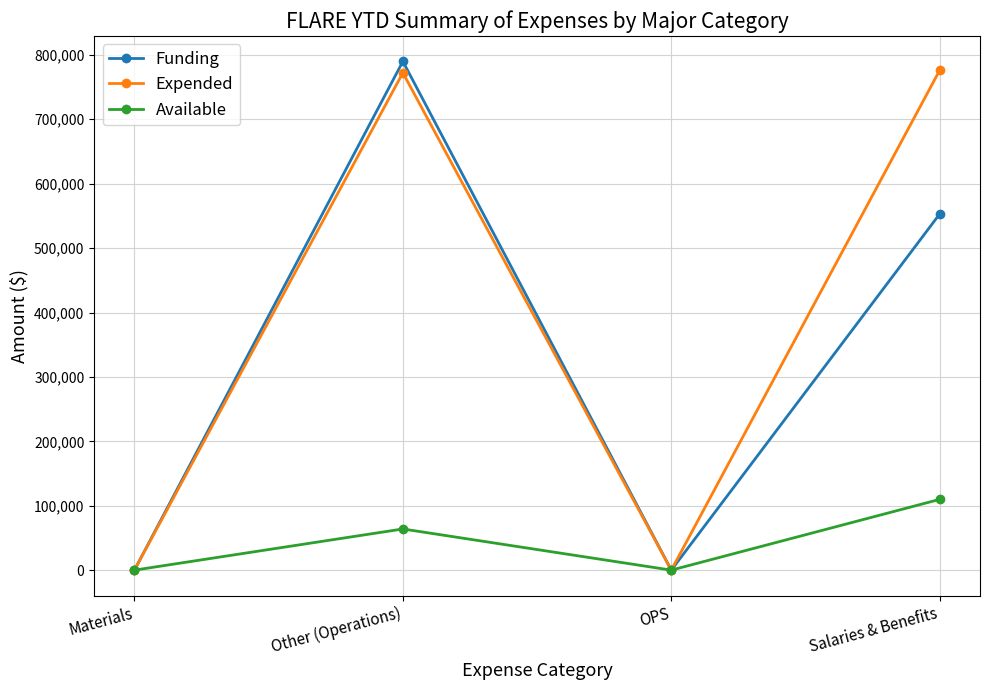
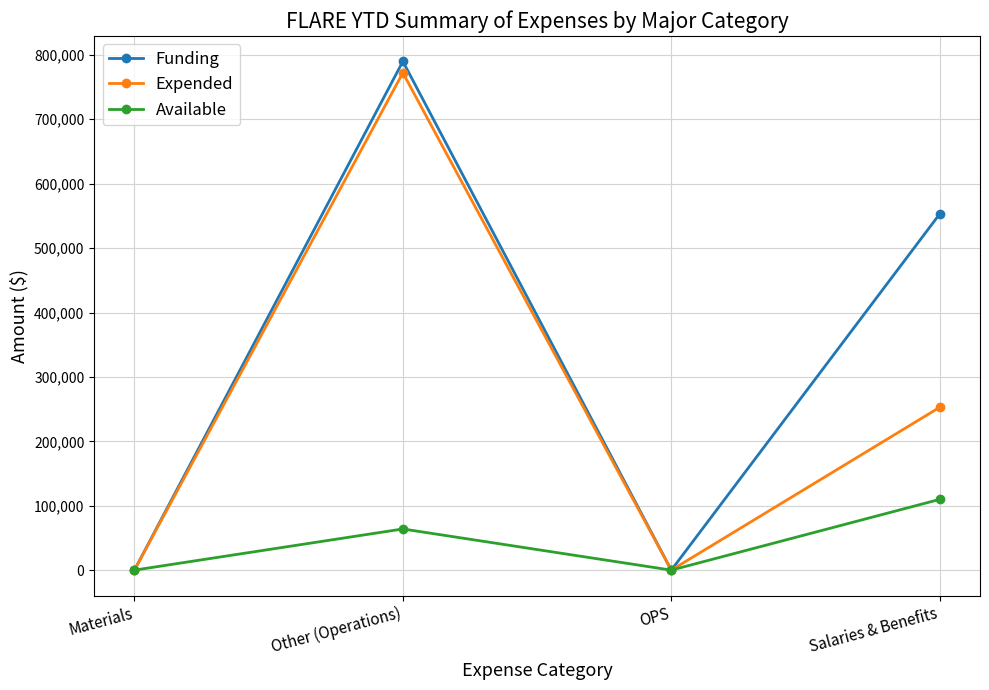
Expended, Salaries & Benefits: 780,000 -> 250,000
